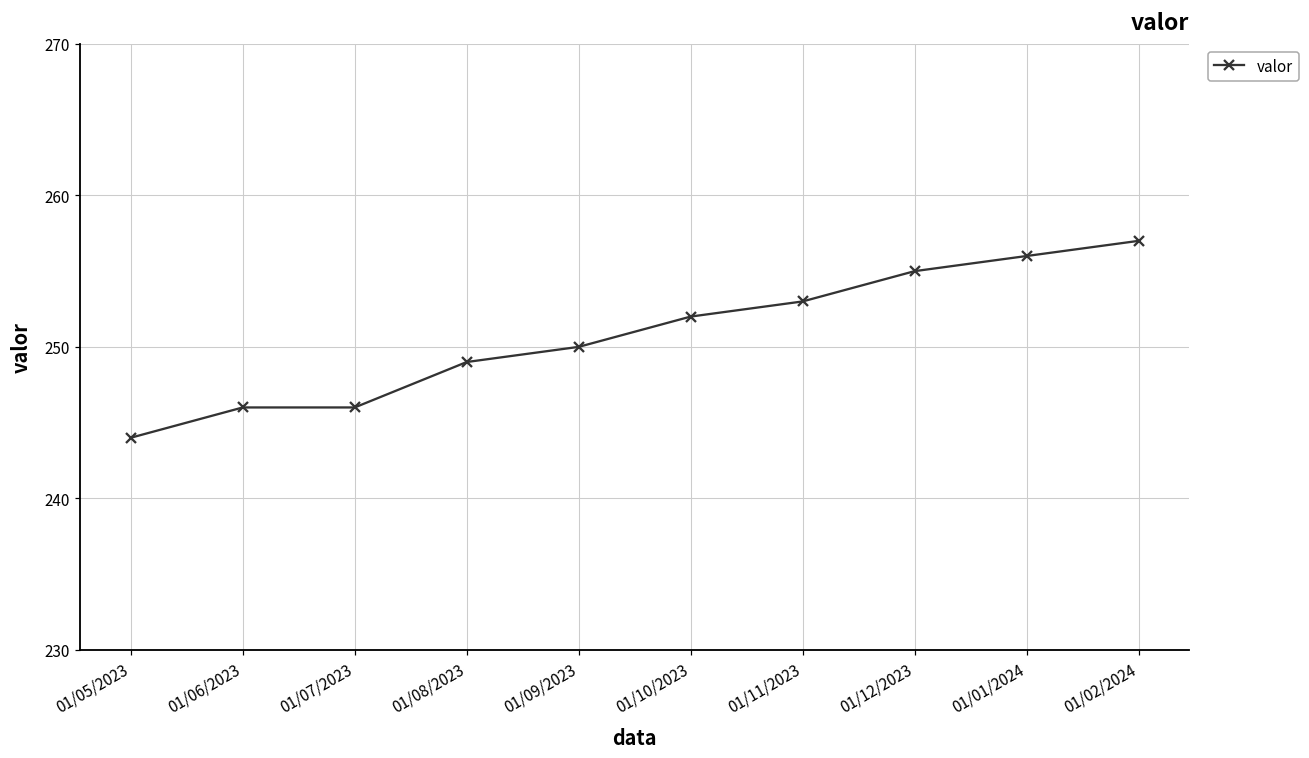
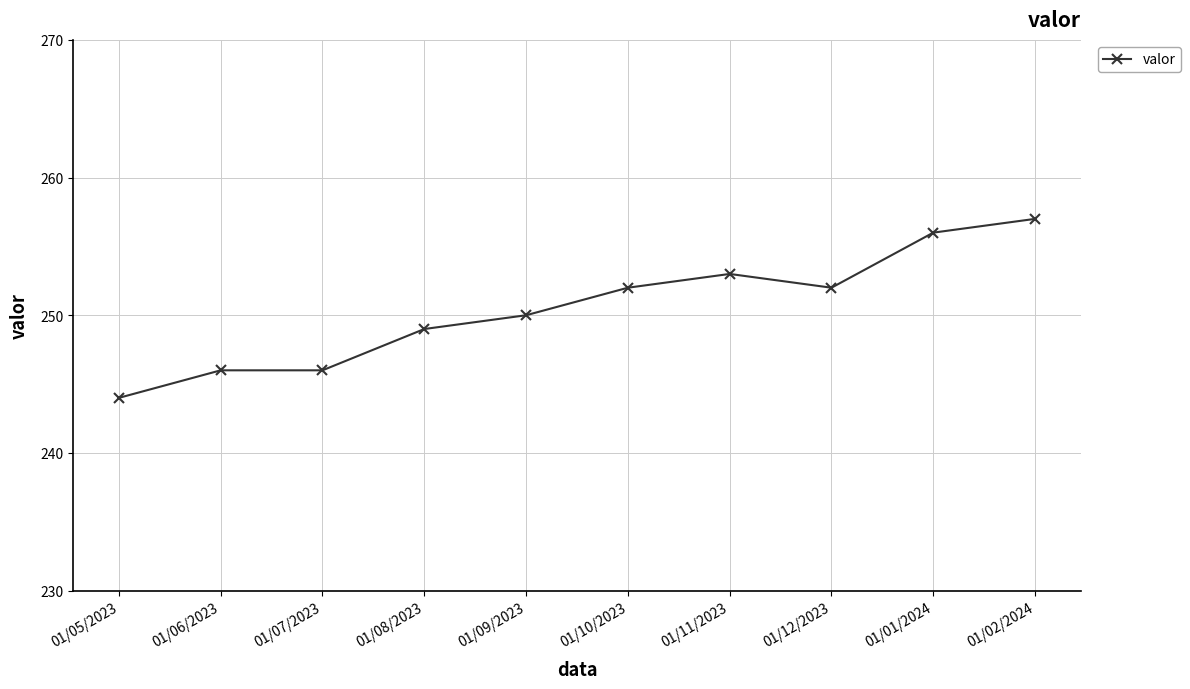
01/12/2023: 255 -> 252
